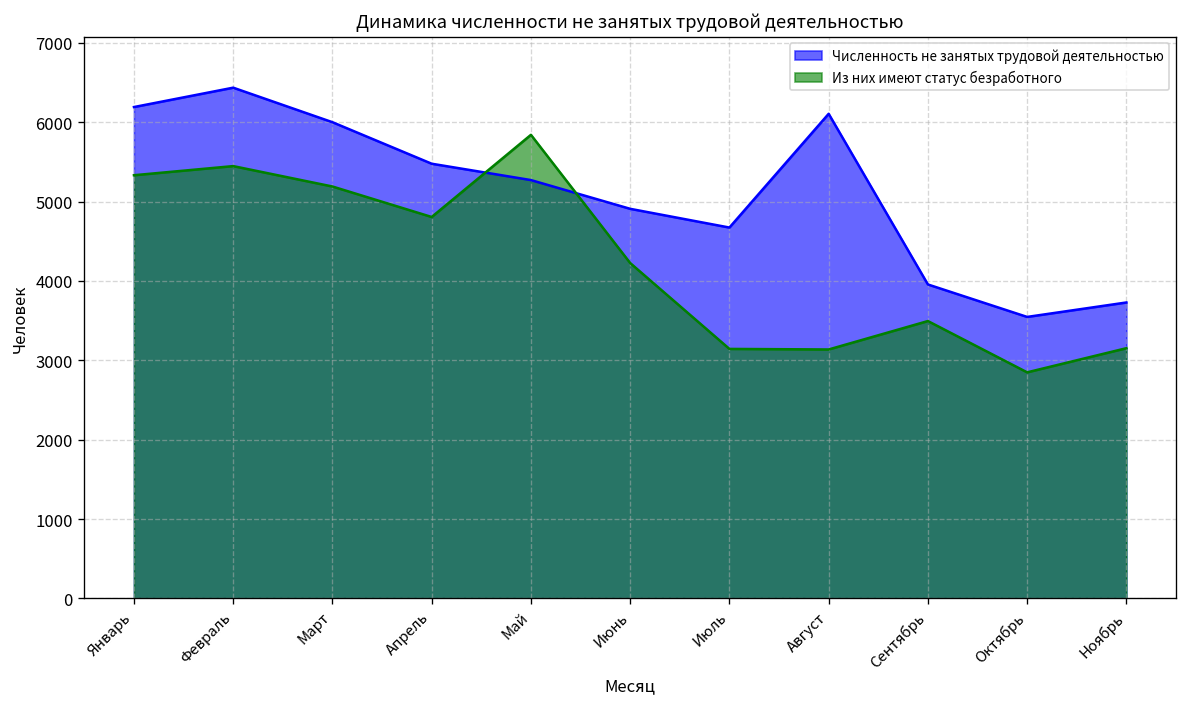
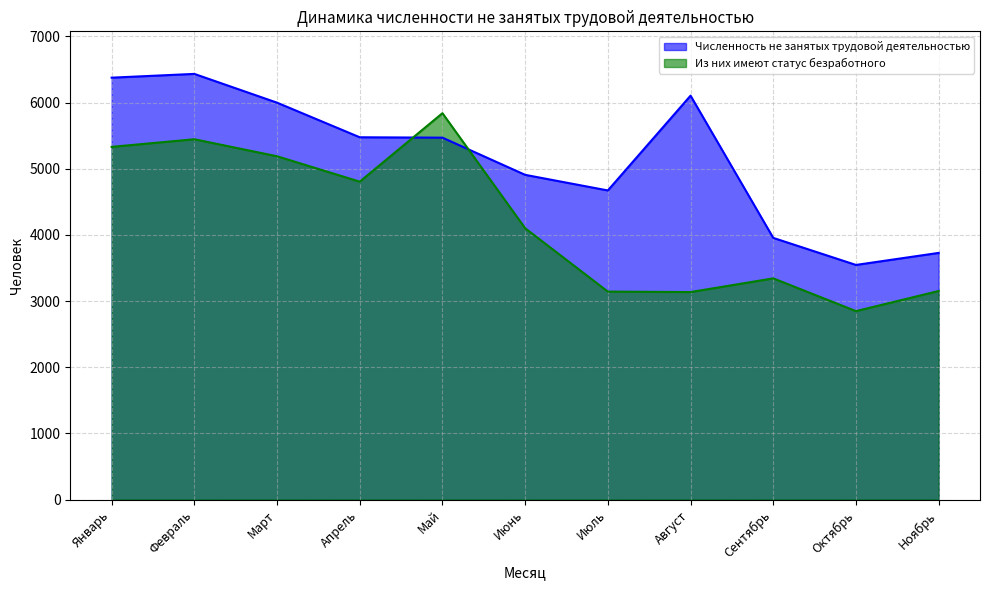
Численность не занятых трудовой деятельностью, Январь: 6200 -> 6400
Численность не занятых трудовой деятельностью, Май: 5300 -> 5500
Из них имеют статус безработного, Июнь: 4200 -> 4100
Из них имеют статус безработного, Сентябрь: 3500 -> 3300
